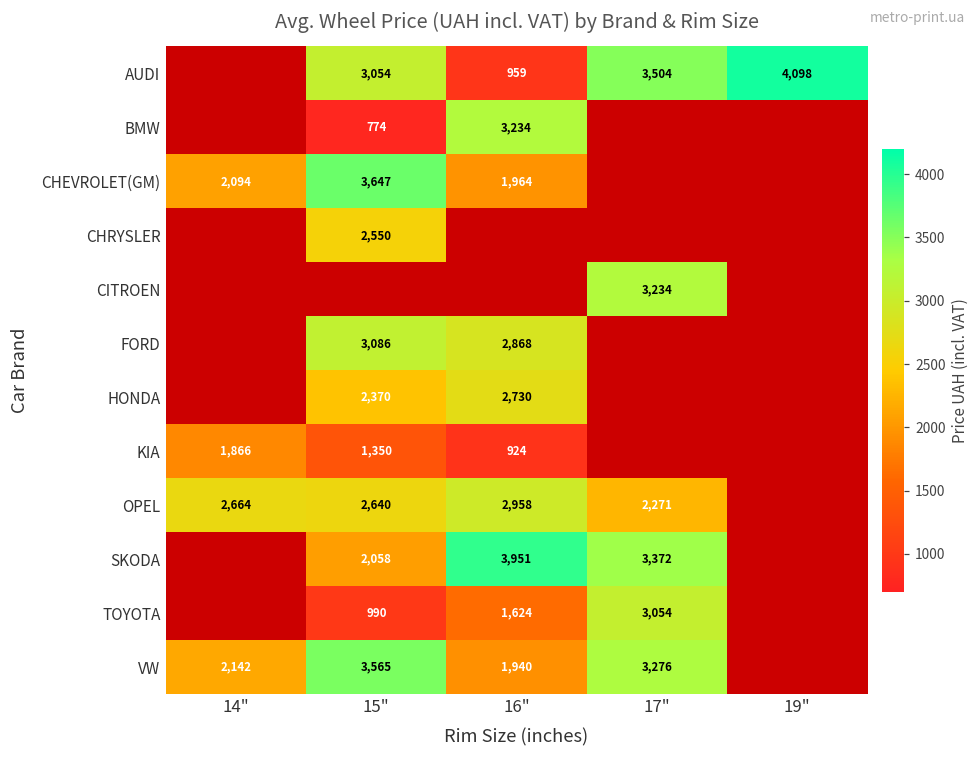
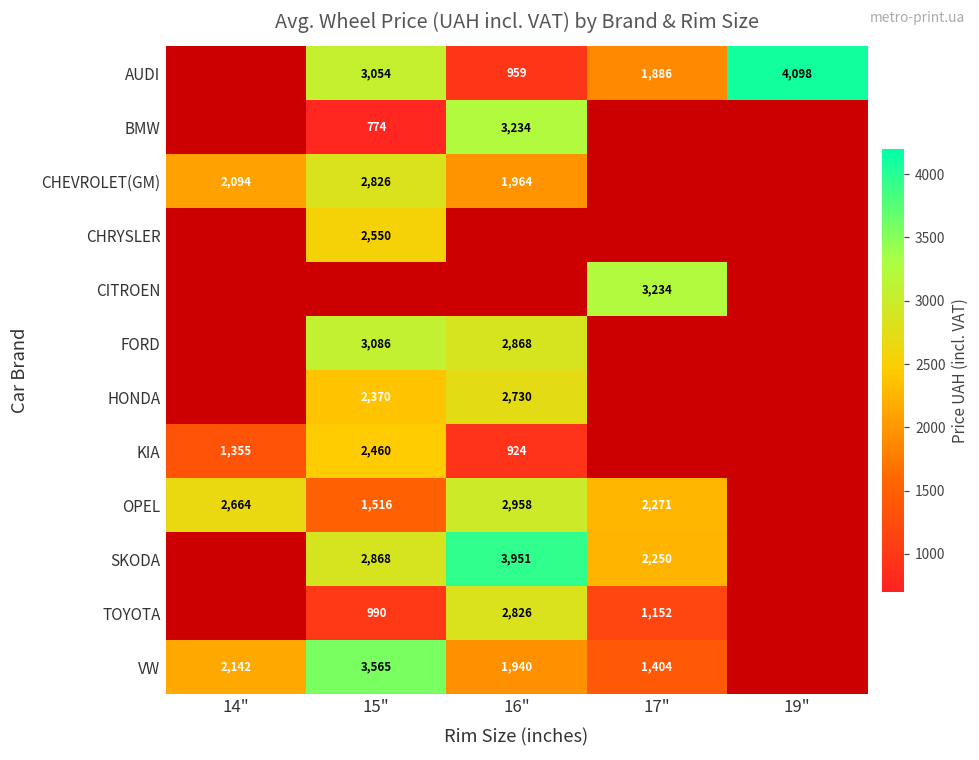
AUDI, 17": 3,504 -> 1,886
CHEVROLET(GM), 15": 3,647 -> 2,826
KIA, 14": 1,866 -> 1,355
KIA, 15": 1,350 -> 2,460
OPEL, 15": 2,640 -> 1,516
SKODA, 15": 2,058 -> 2,868
SKODA, 17": 3,372 -> 2,250
TOYOTA, 16": 1,624 -> 2,826
TOYOTA, 17": 3,054 -> 1,152
VW, 17": 3,276 -> 1,404
